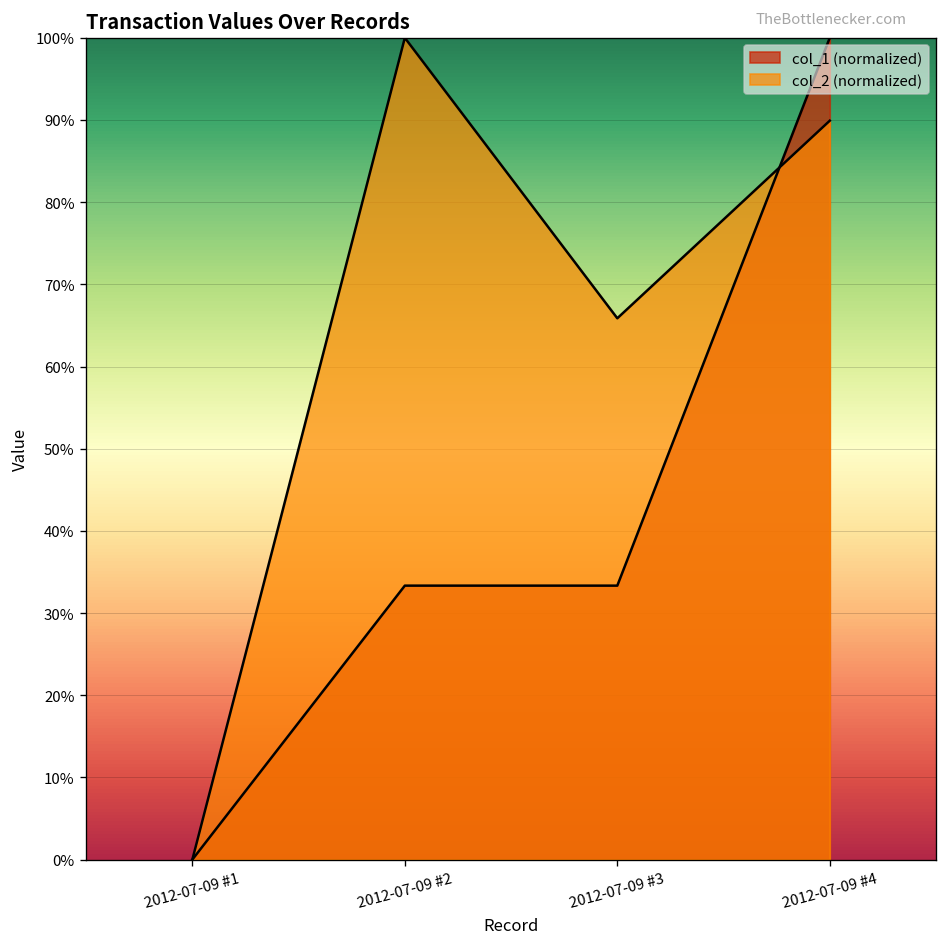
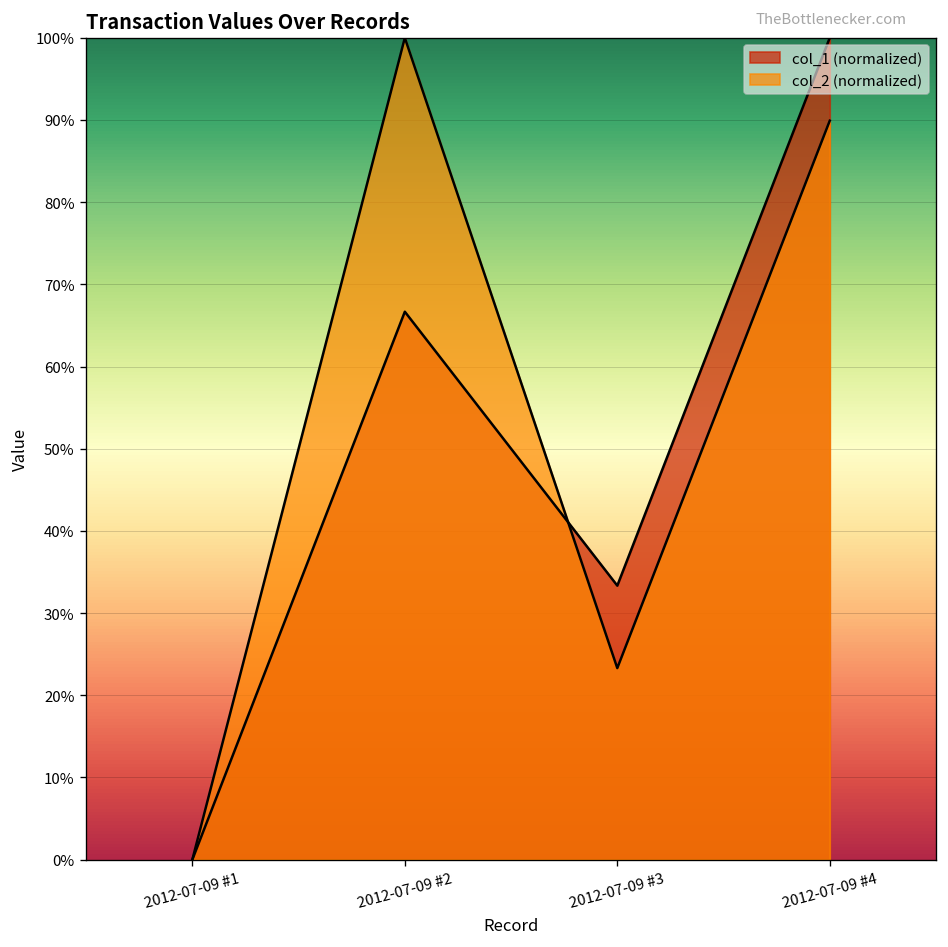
col_1 (normalized), 2012-07-09 #2: 33% -> 67%
col_2 (normalized), 2012-07-09 #3: 66% -> 23%
